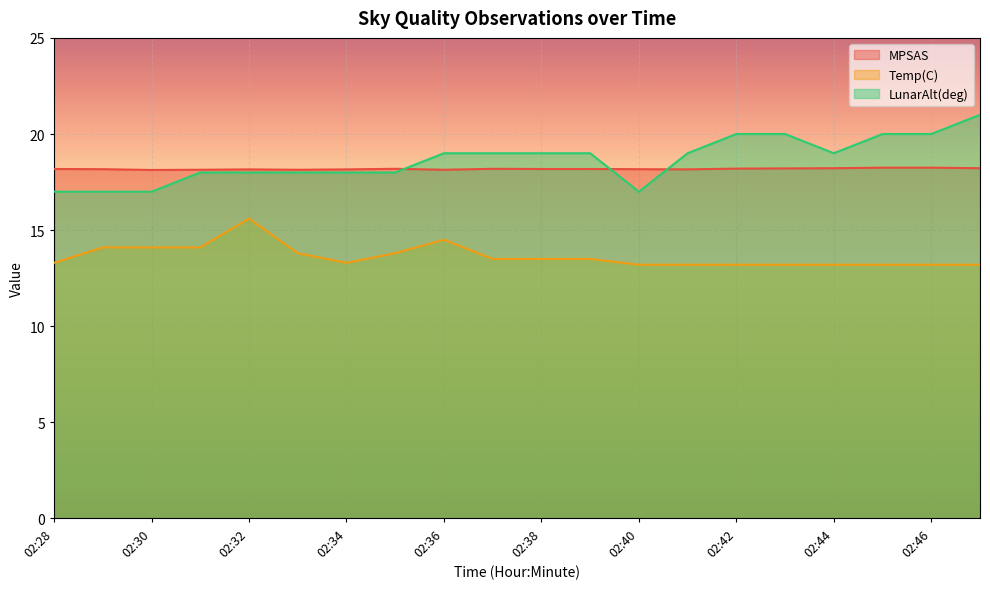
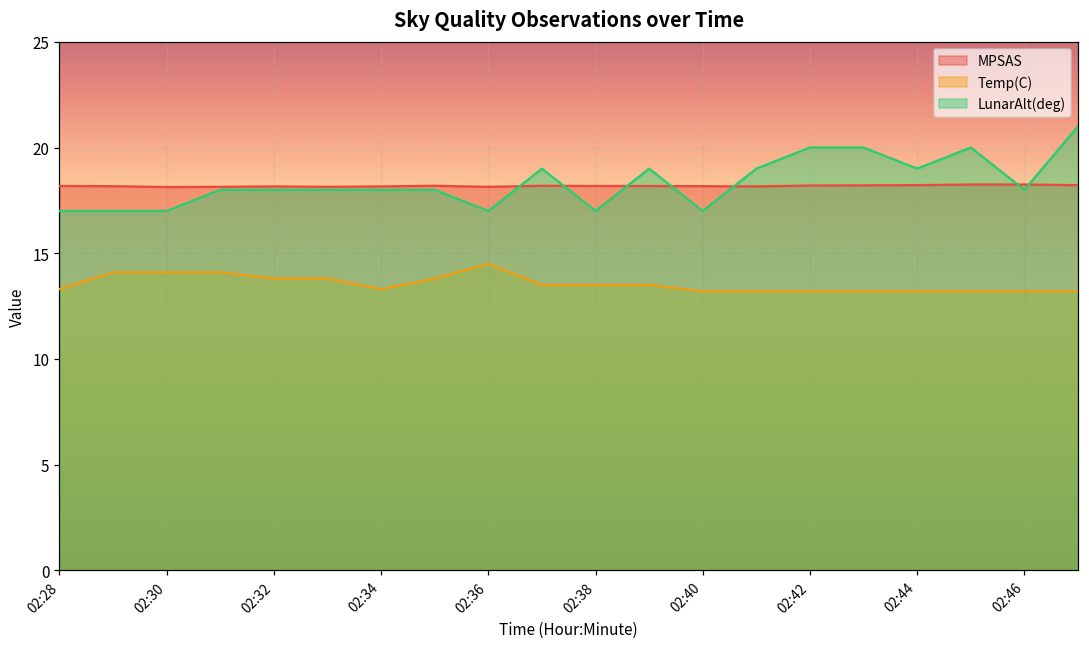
Temp(C), 02:32: 15.6 -> 13.8
LunarAlt(deg), 02:36: 19 -> 17
LunarAlt(deg), 02:38: 19 -> 17
LunarAlt(deg), 02:46: 20 -> 18
